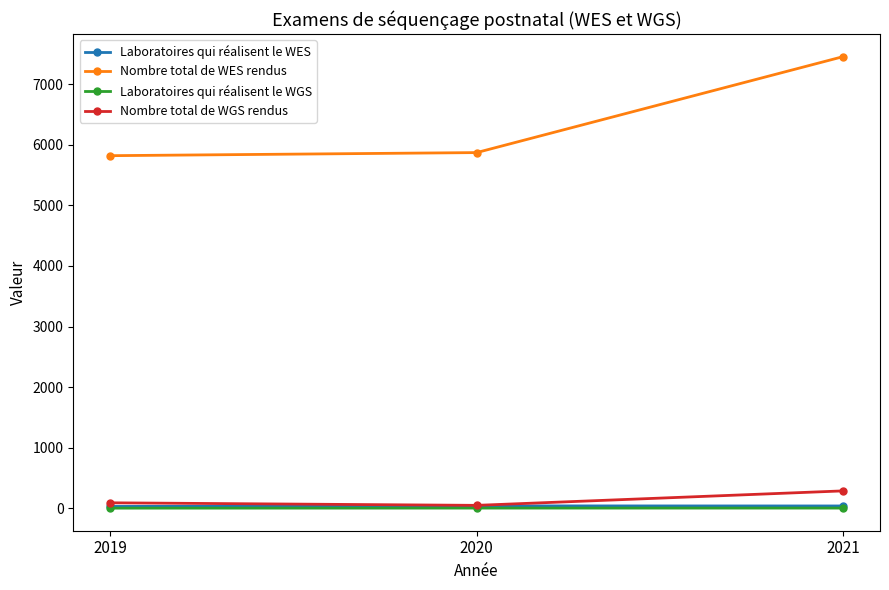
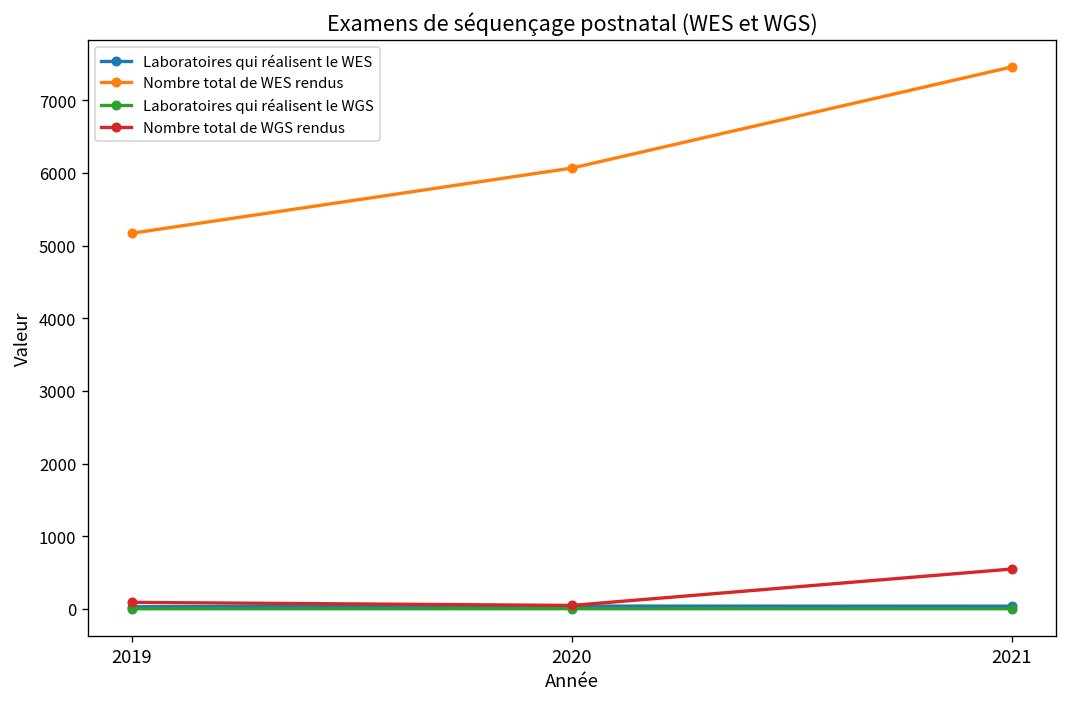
Nombre total de WES rendus, 2019: 5800 -> 5200
Nombre total de WES rendus, 2020: 5900 -> 6100
Nombre total de WGS rendus, 2021: 300 -> 600
